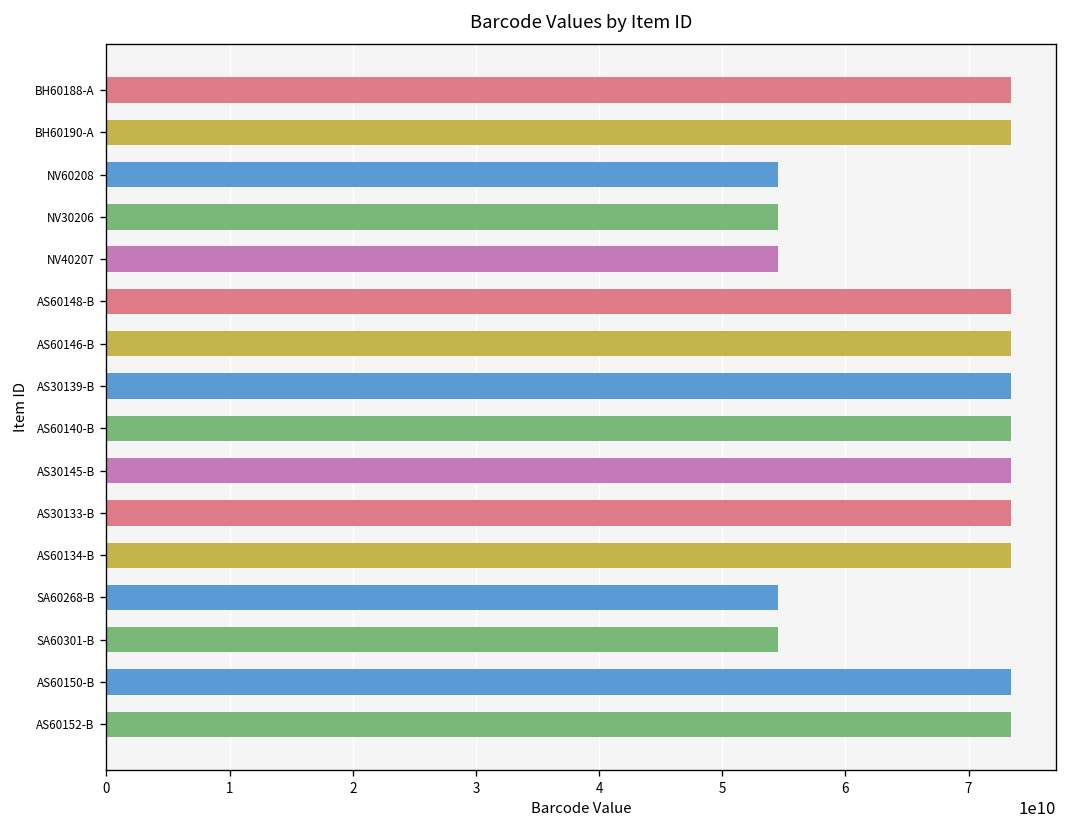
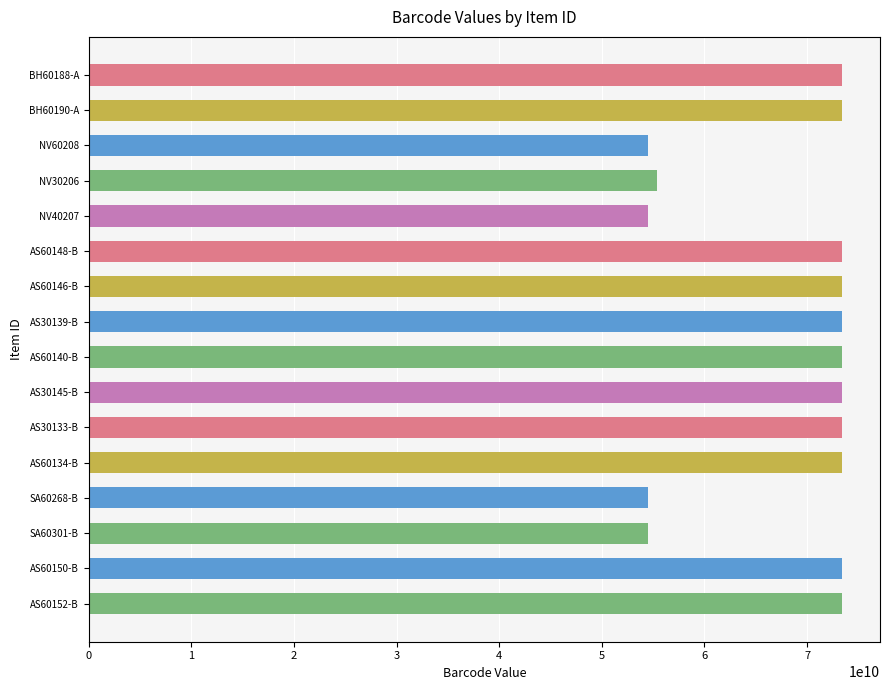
NV30206: 54500000000 -> 55300000000
